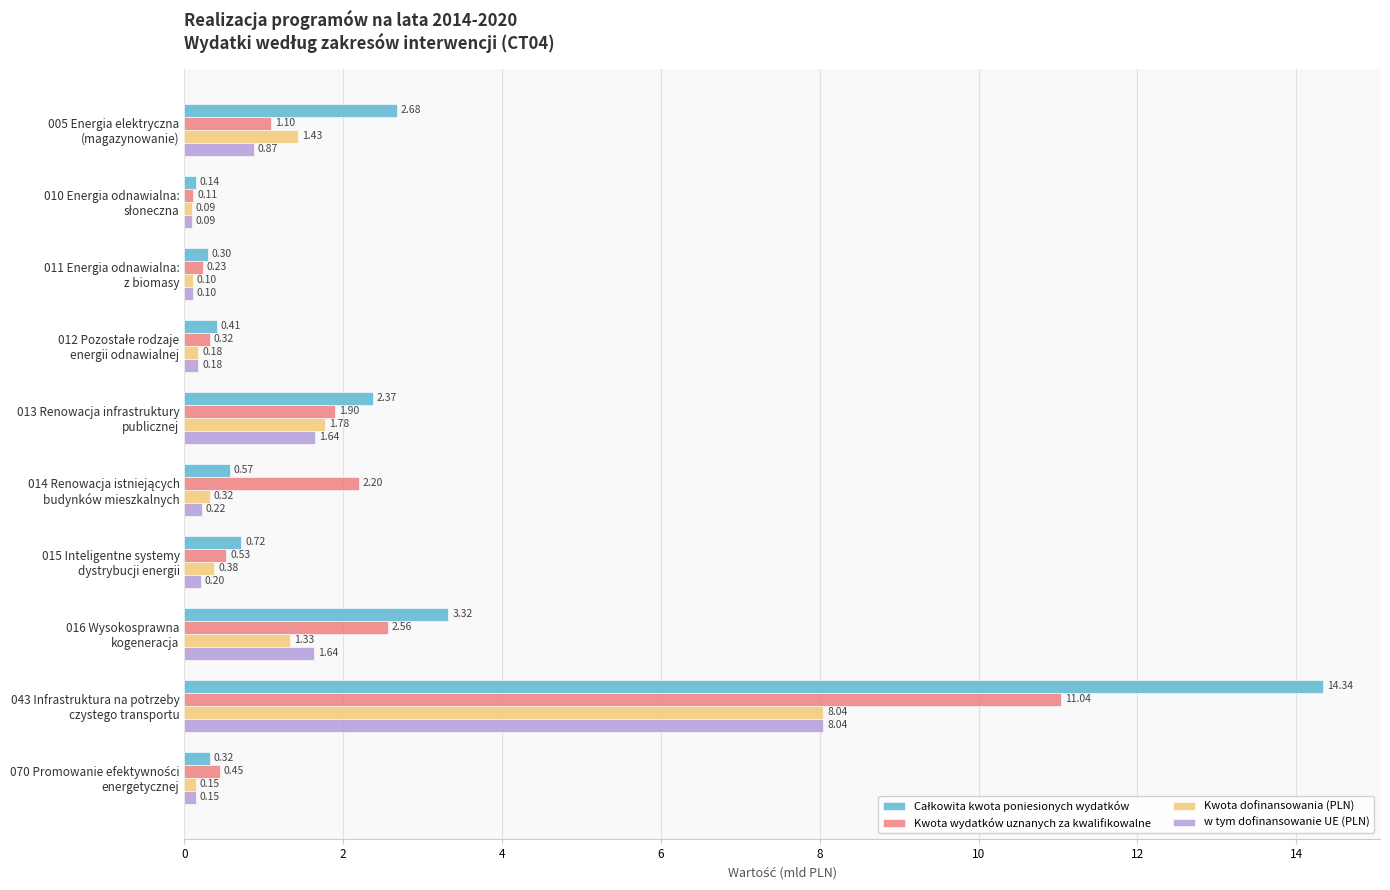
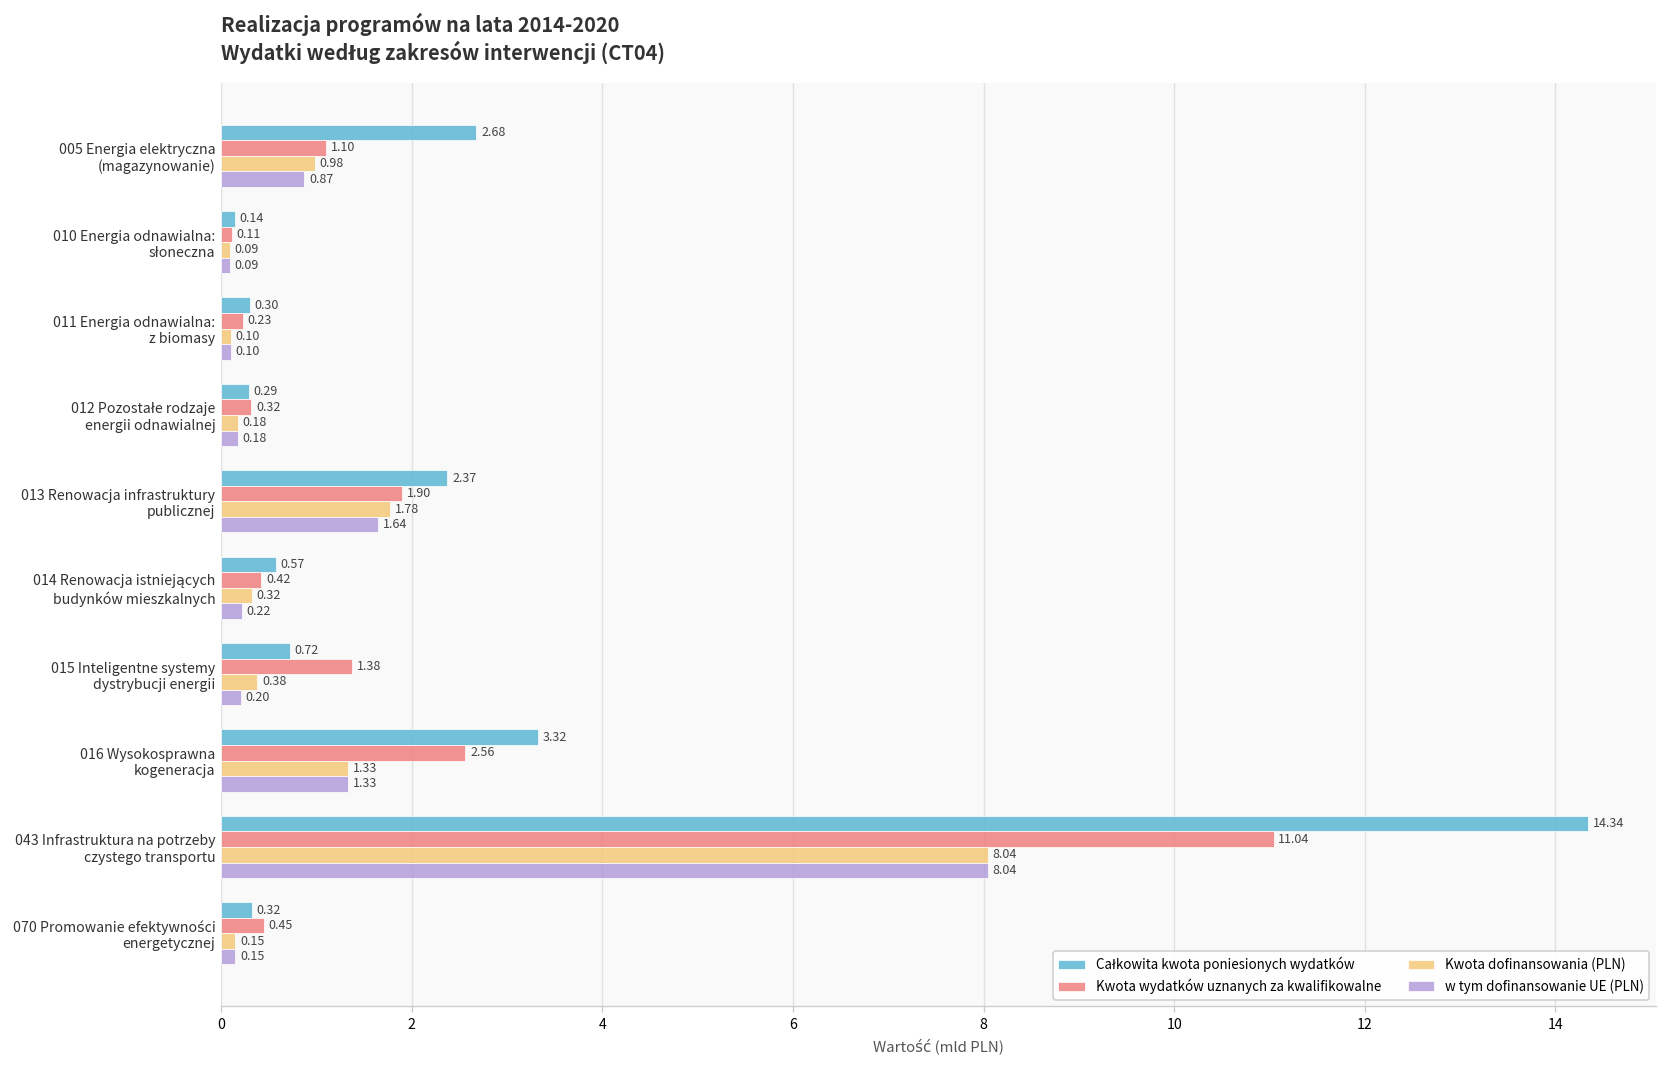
Kwota dofinansowania (PLN), 005 Energia elektryczna (magazynowanie): 1.43 -> 0.98
Całkowita kwota poniesionych wydatków, 012 Pozostałe rodzaje energii odnawialnej: 0.41 -> 0.29
Kwota wydatków uznanych za kwalifikowalne, 014 Renowacja istniejących budynków mieszkalnych: 2.20 -> 0.42
Kwota wydatków uznanych za kwalifikowalne, 015 Inteligentne systemy dystrybucji energii: 0.53 -> 1.38
w tym dofinansowanie UE (PLN), 016 Wysokosprawna kogeneracja: 1.64 -> 1.33
